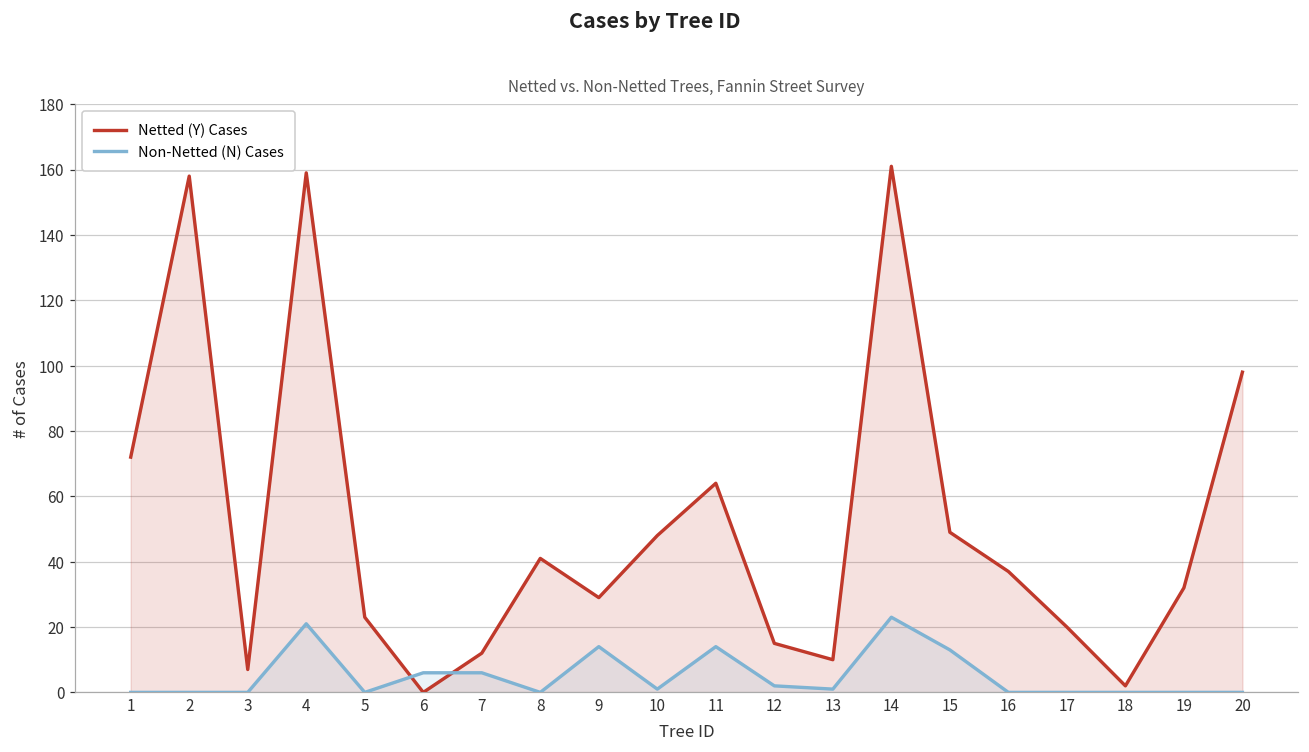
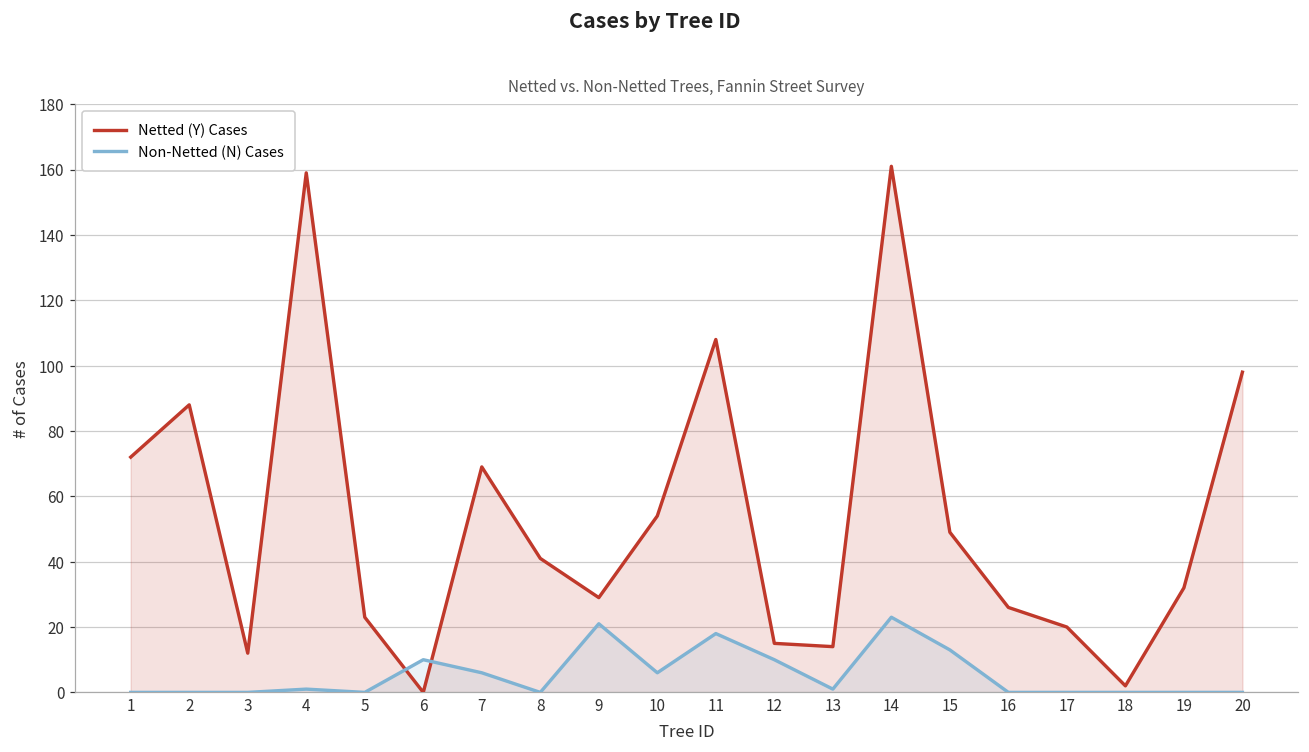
Netted (Y) Cases, 2: 158 -> 88
Netted (Y) Cases, 3: 7 -> 12
Non-Netted (N) Cases, 4: 21 -> 1
Non-Netted (N) Cases, 6: 6 -> 10
Netted (Y) Cases, 7: 12 -> 69
Non-Netted (N) Cases, 9: 14 -> 21
Netted (Y) Cases, 10: 48 -> 54
Non-Netted (N) Cases, 10: 1 -> 6
Netted (Y) Cases, 11: 64 -> 108
Non-Netted (N) Cases, 11: 14 -> 18
Non-Netted (N) Cases, 12: 2 -> 10
Netted (Y) Cases, 13: 10 -> 14
Netted (Y) Cases, 16: 37 -> 26
